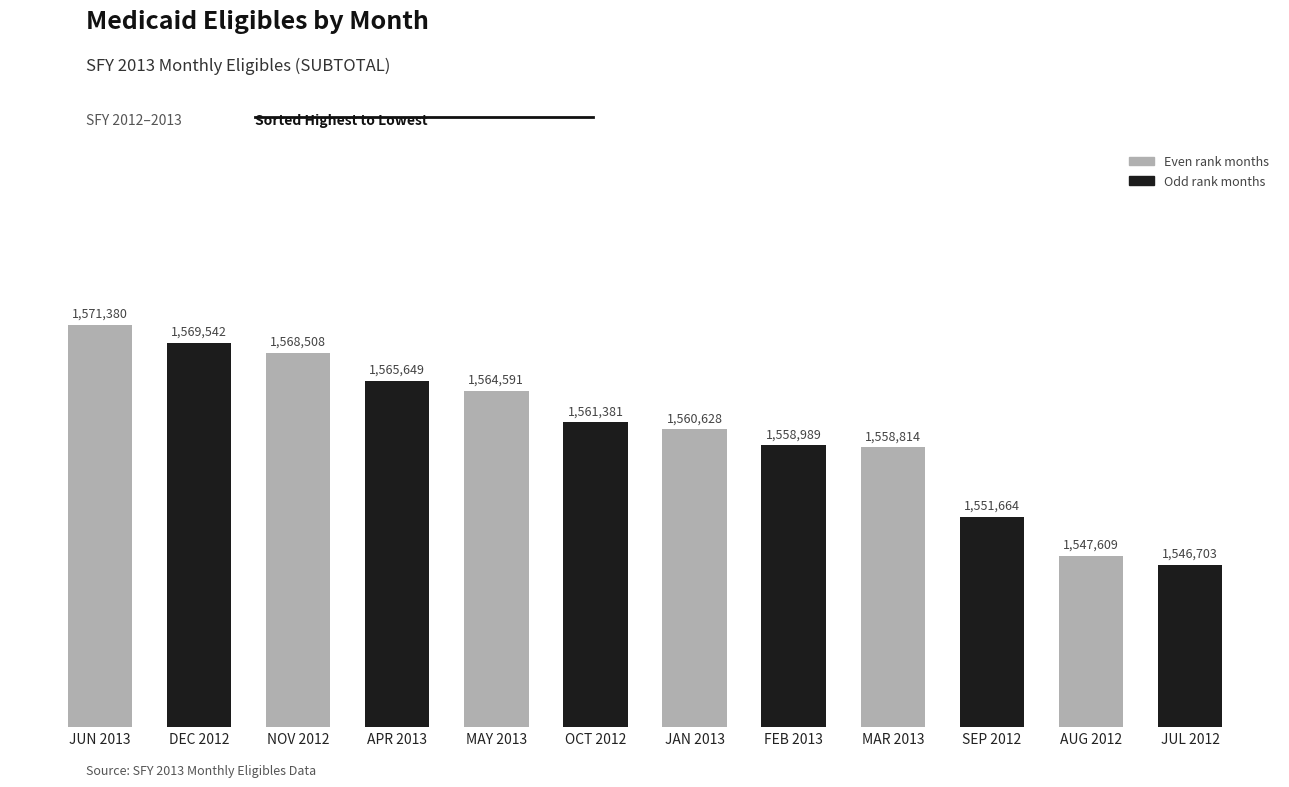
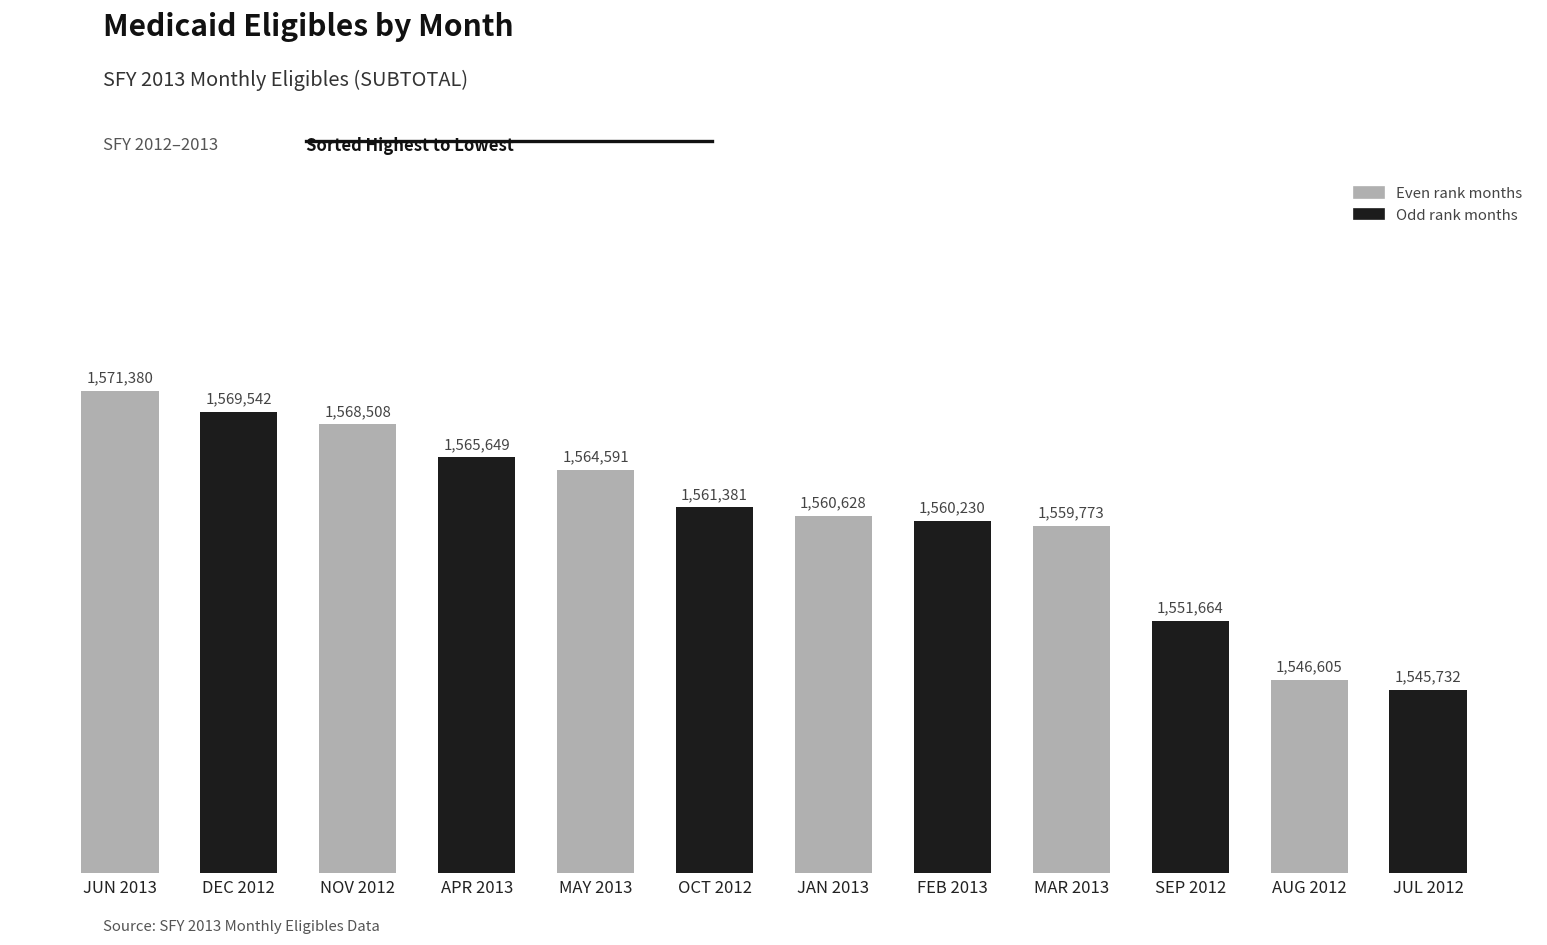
FEB 2013: 1,558,989 -> 1,560,230
MAR 2013: 1,558,814 -> 1,559,773
AUG 2012: 1,547,609 -> 1,546,605
JUL 2012: 1,546,703 -> 1,545,732
